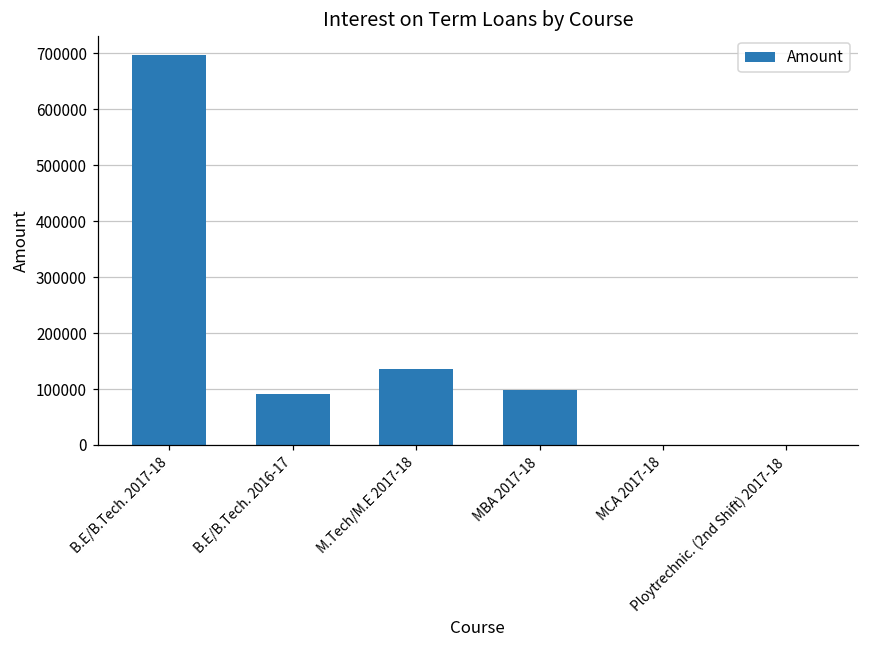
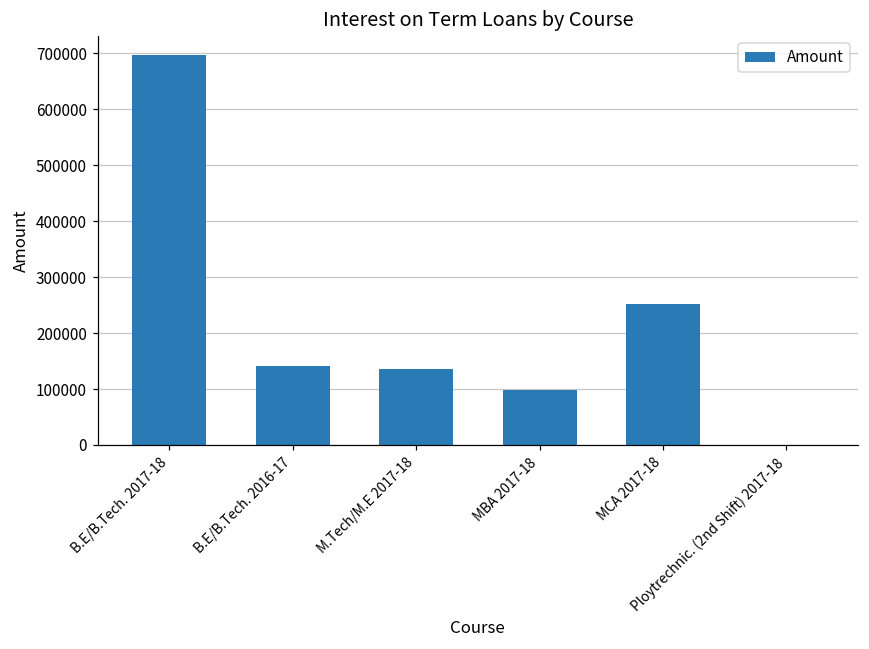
B.E/B.Tech. 2016-17: 90000 -> 140000
MCA 2017-18: 0 -> 250000
